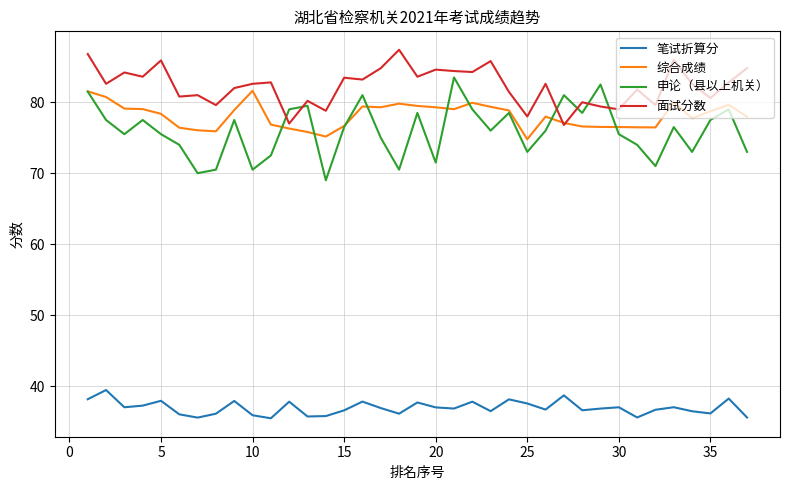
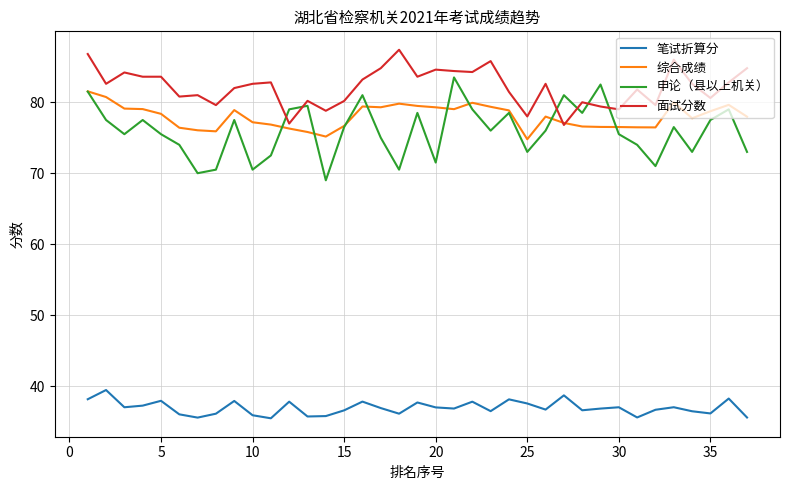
面试分数, 5: 86 -> 84
综合成绩, 10: 82 -> 77
面试分数, 15: 83 -> 80
